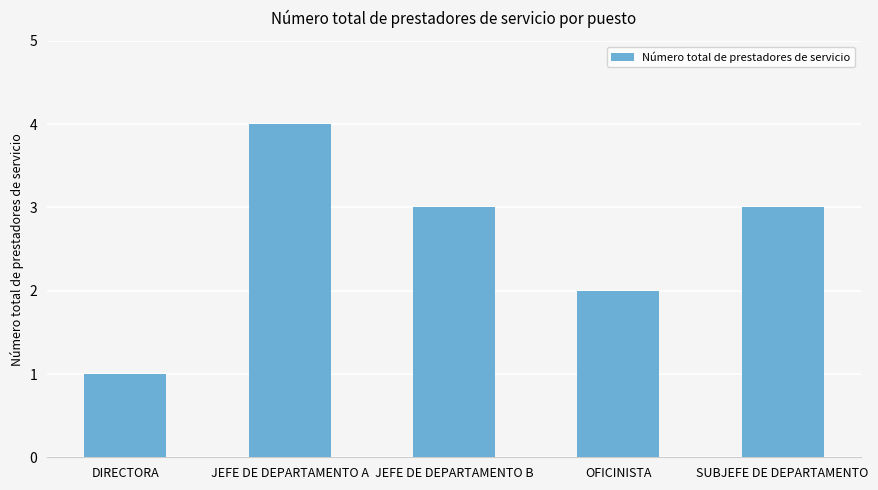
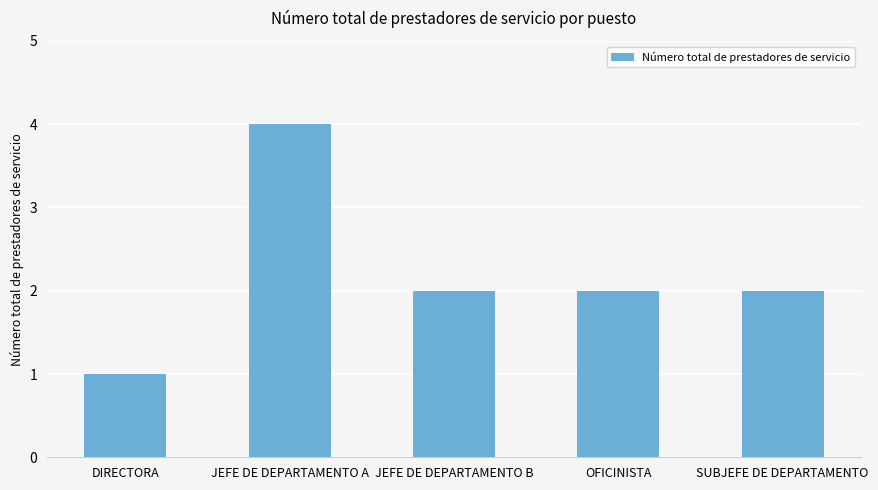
JEFE DE DEPARTAMENTO B: 3 -> 2
SUBJEFE DE DEPARTAMENTO: 3 -> 2
